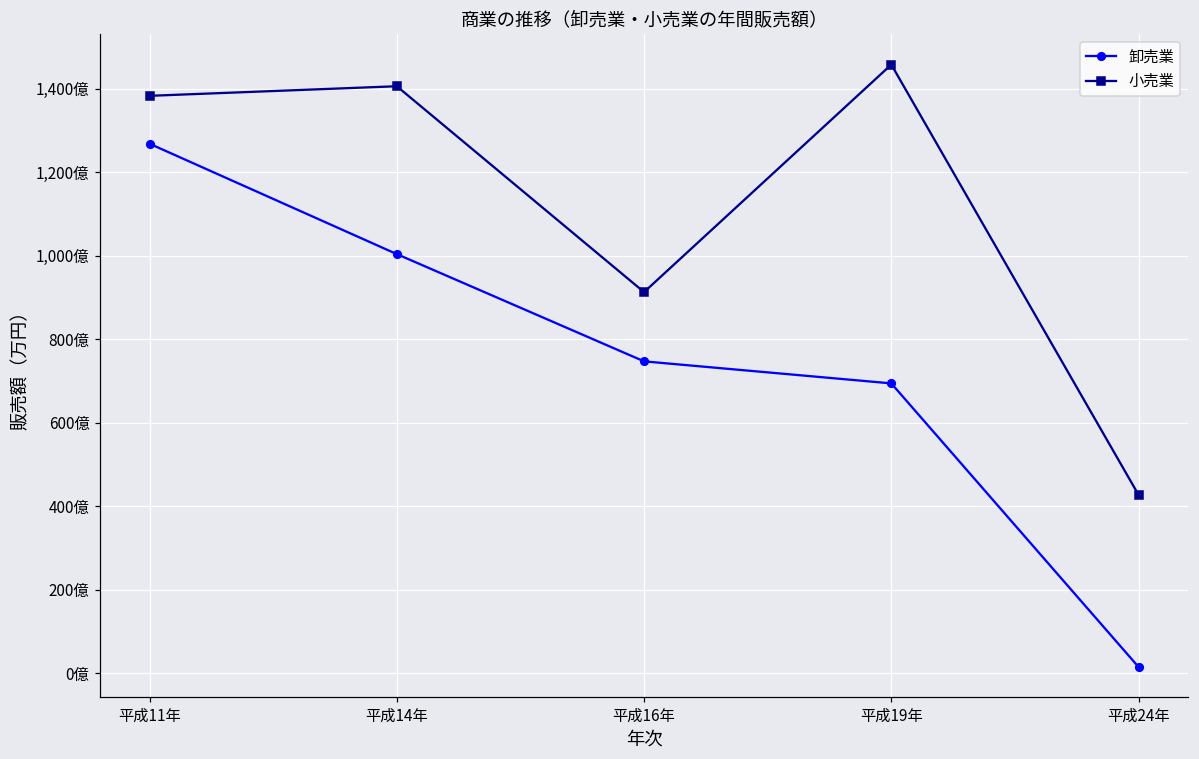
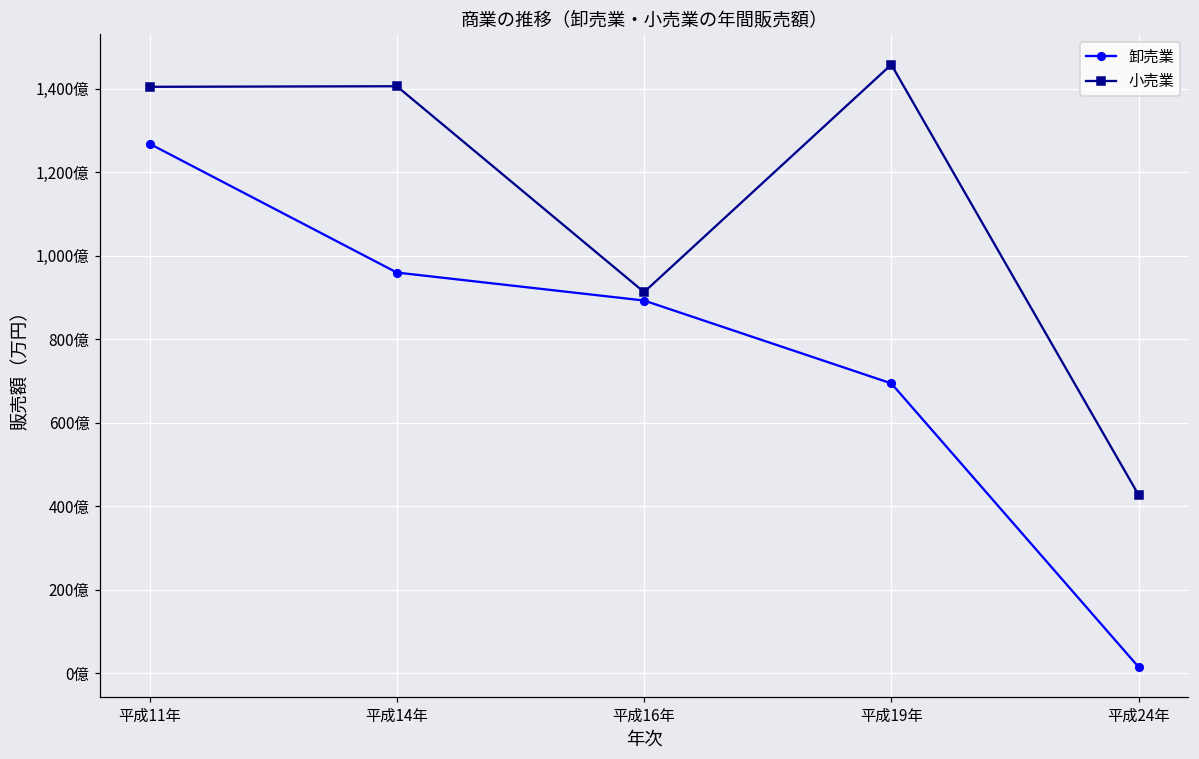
小売業, 平成11年: 1,380億 -> 1,400億
卸売業, 平成14年: 1,000億 -> 960億
卸売業, 平成16年: 750億 -> 890億
